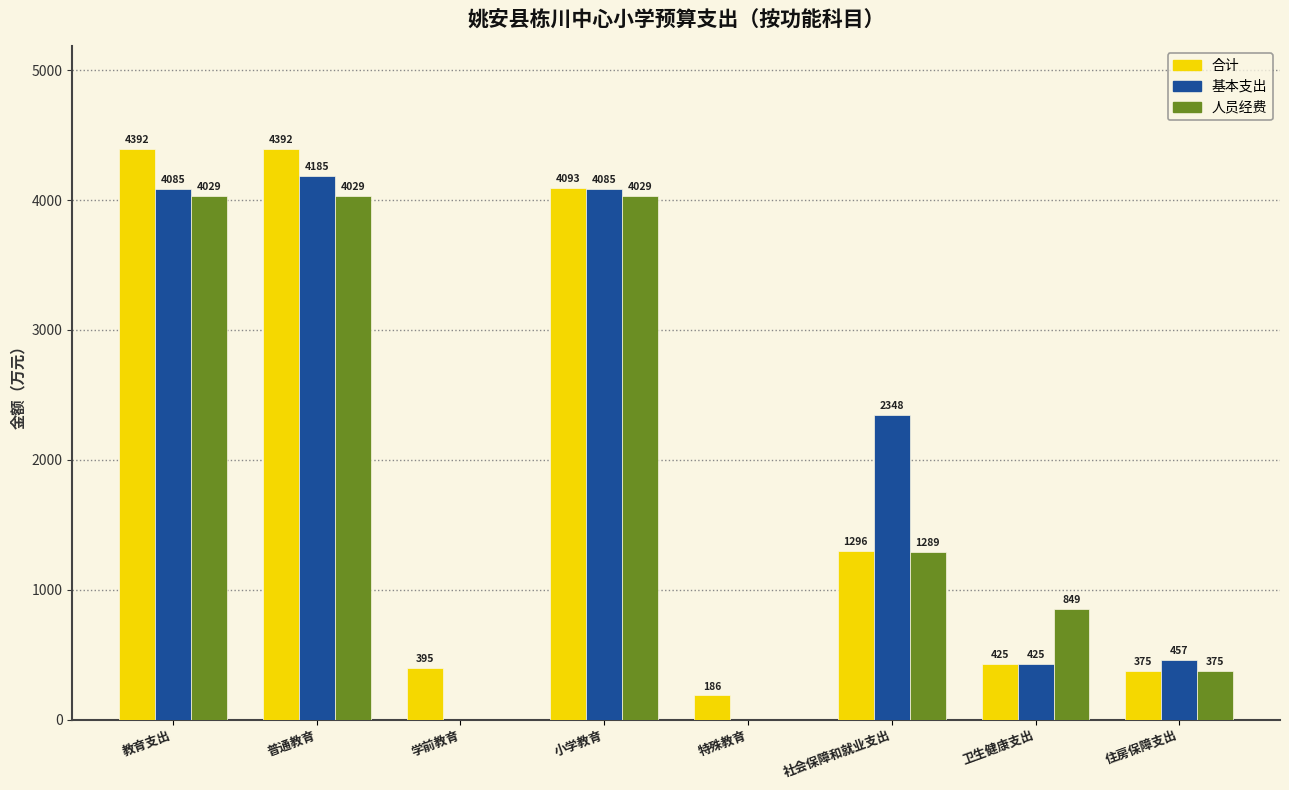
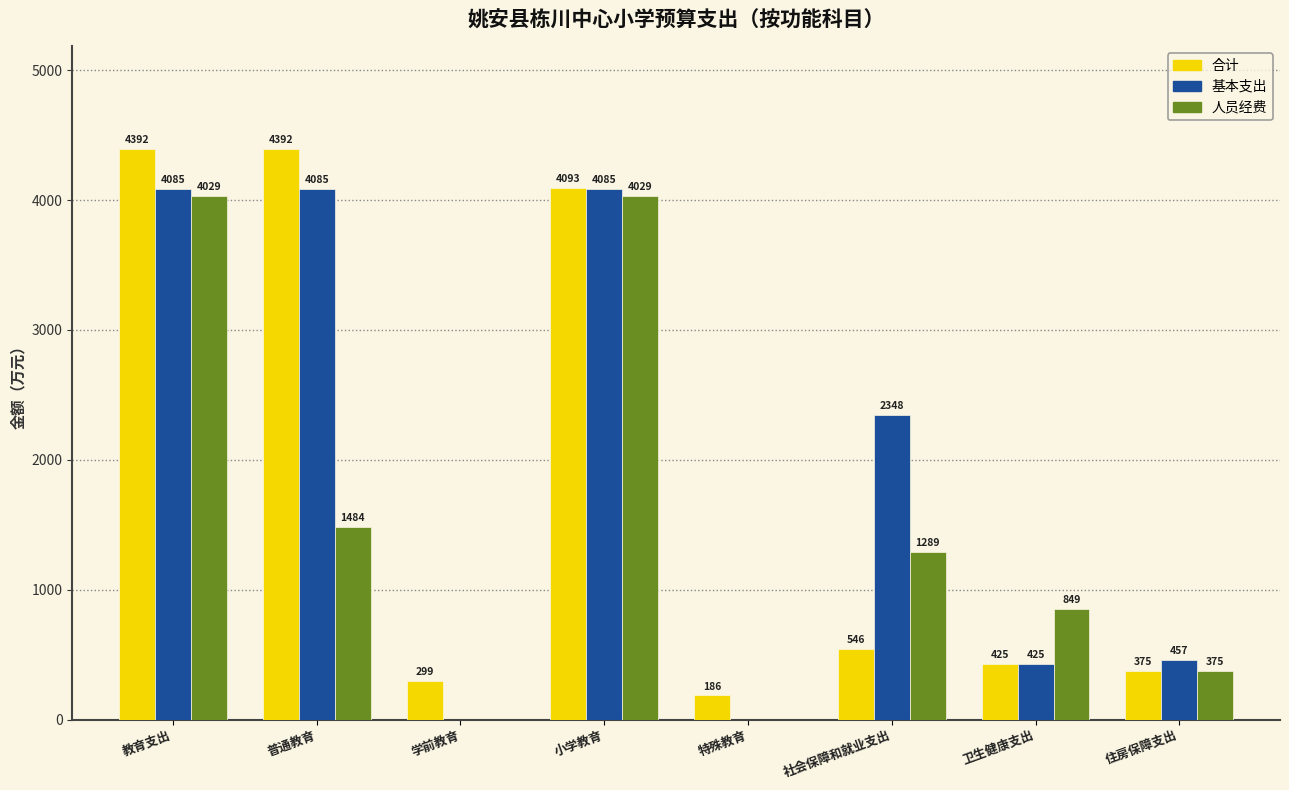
基本支出, 普通教育: 4185 -> 4085
人员经费, 普通教育: 4029 -> 1484
合计, 学前教育: 395 -> 299
合计, 社会保障和就业支出: 1296 -> 546
